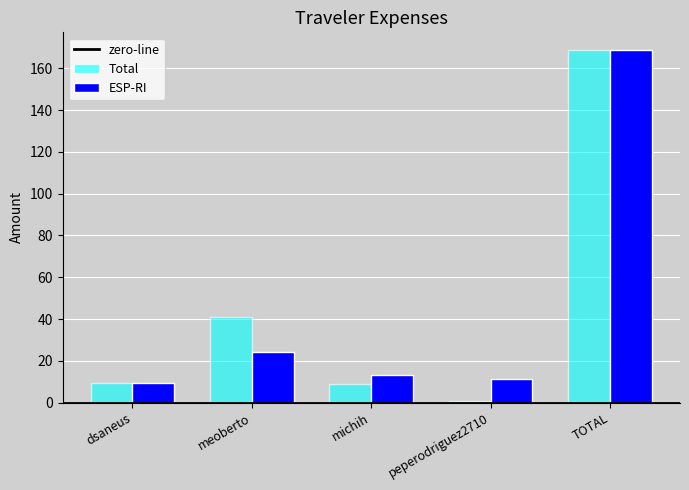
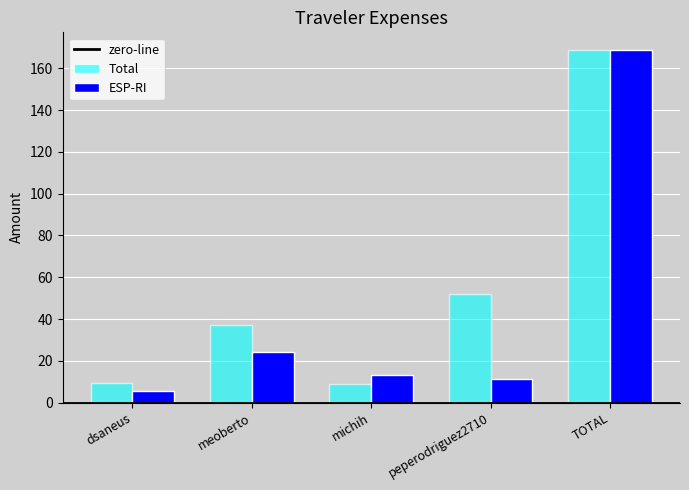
ESP-RI, dsaneus: 9 -> 5
Total, meoberto: 41 -> 37
Total, peperodriguez2710: 1 -> 52
